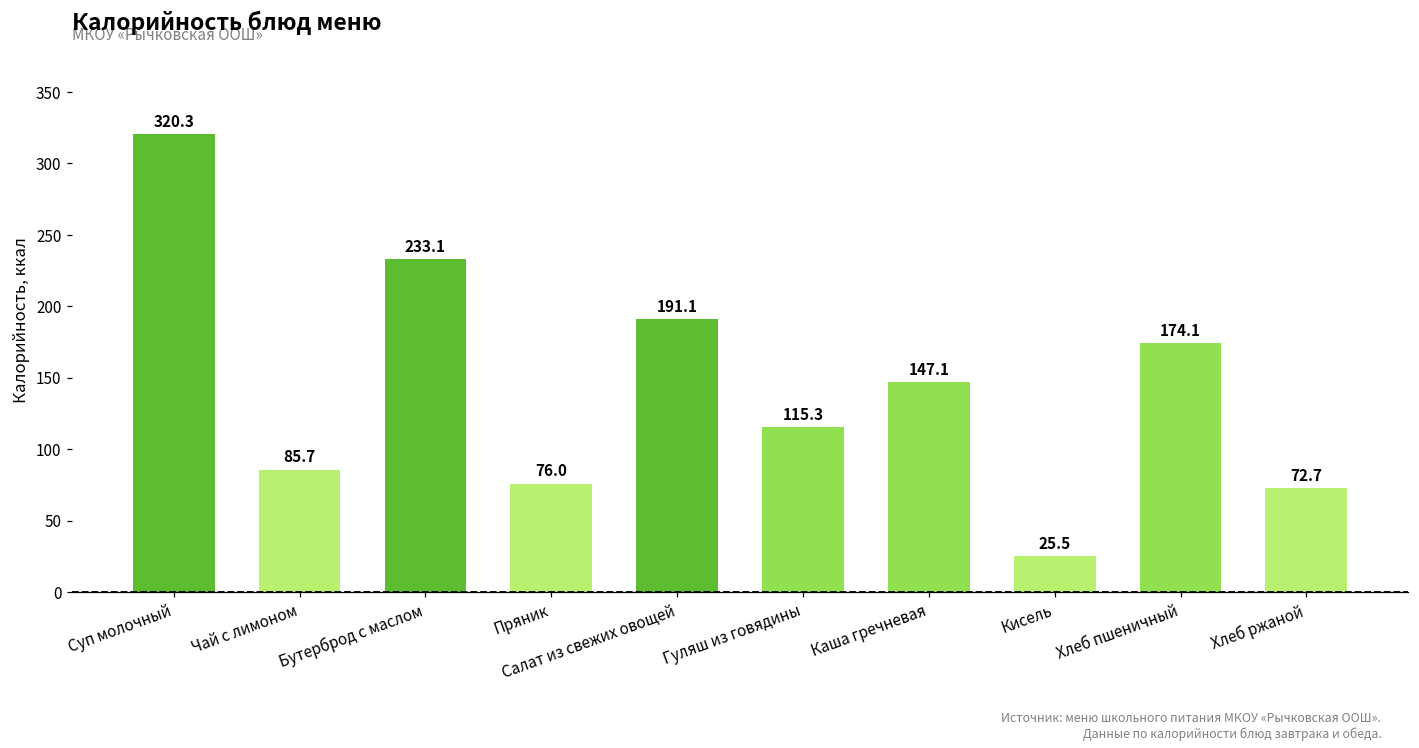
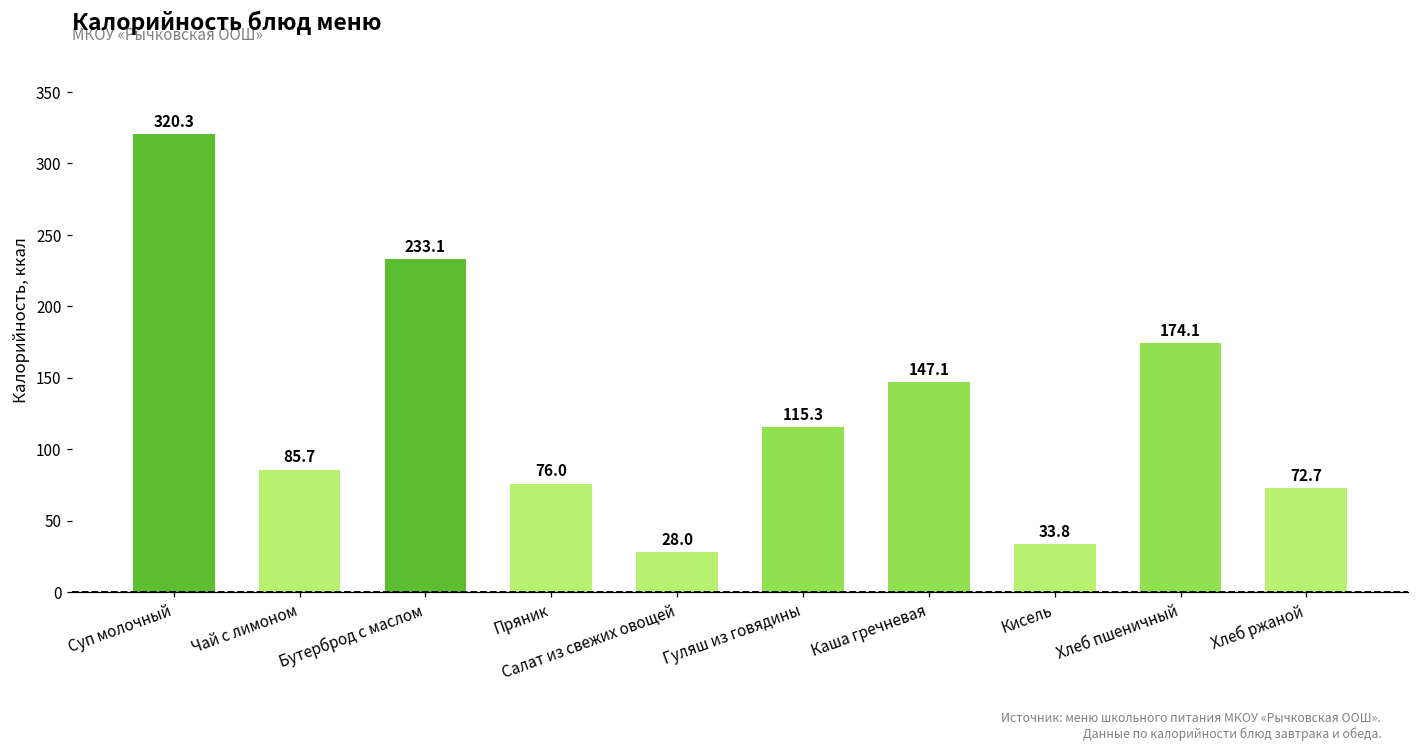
Салат из свежих овощей: 191.1 -> 28.0
Кисель: 25.5 -> 33.8
